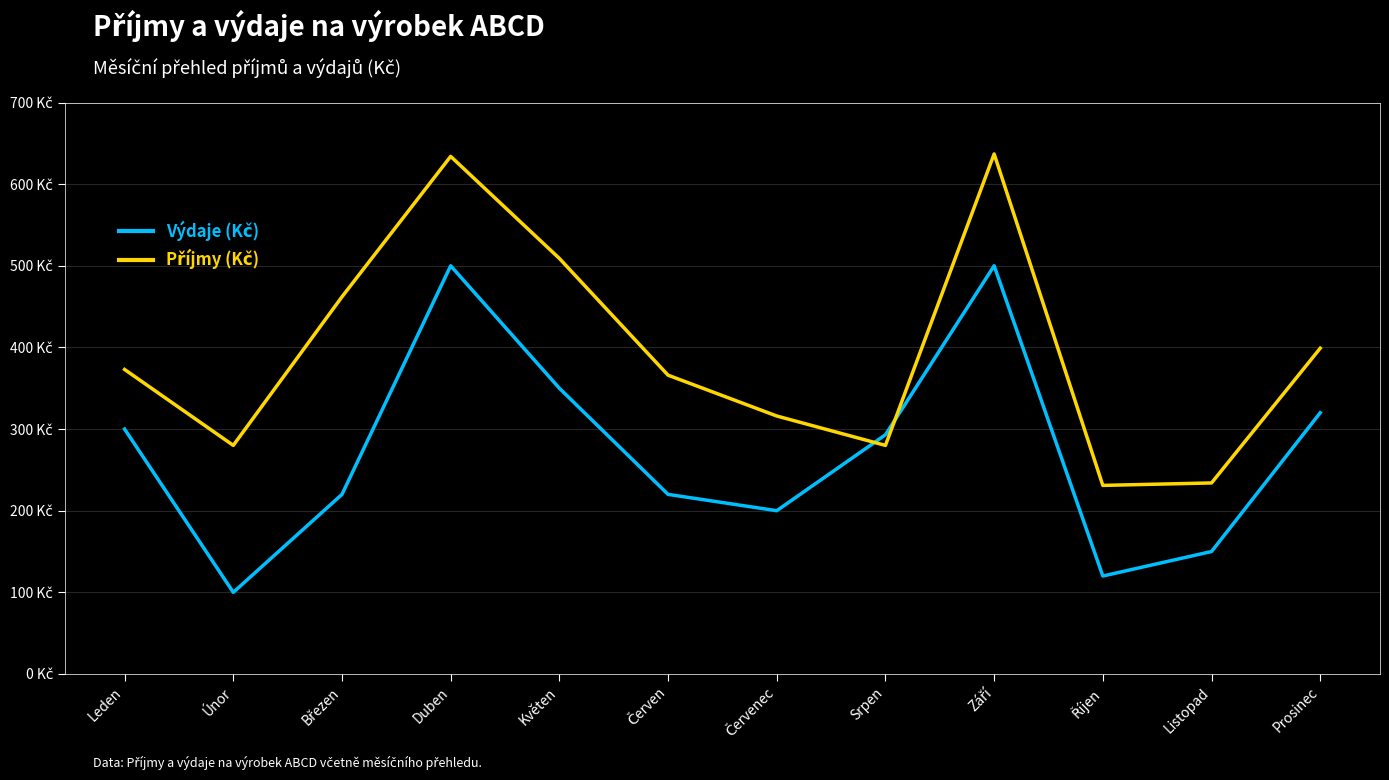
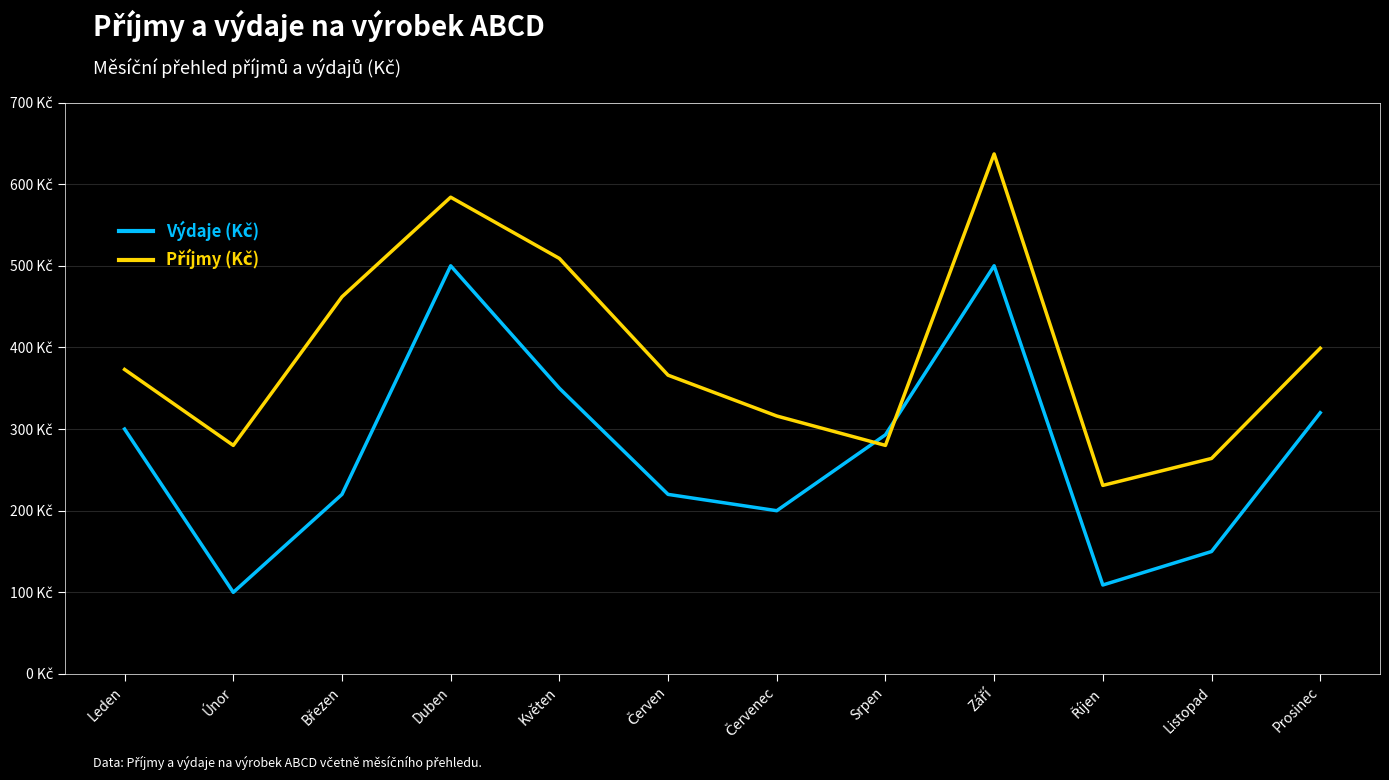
Příjmy (Kč), Duben: 630 Kč -> 580 Kč
Výdaje (Kč), Říjen: 120 Kč -> 110 Kč
Příjmy (Kč), Listopad: 230 Kč -> 260 Kč
